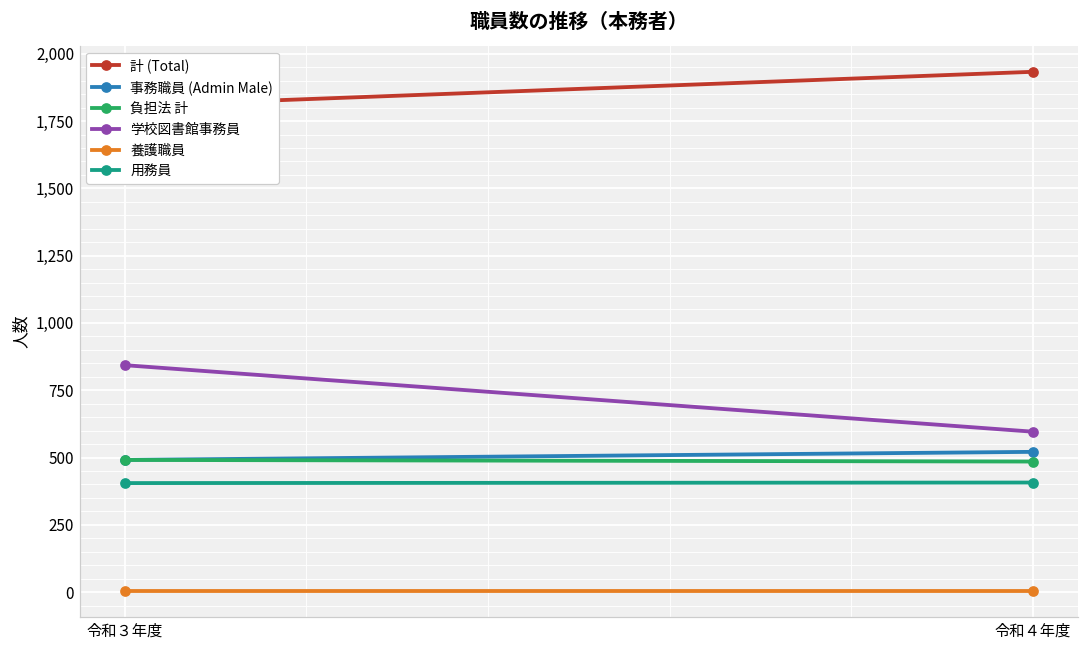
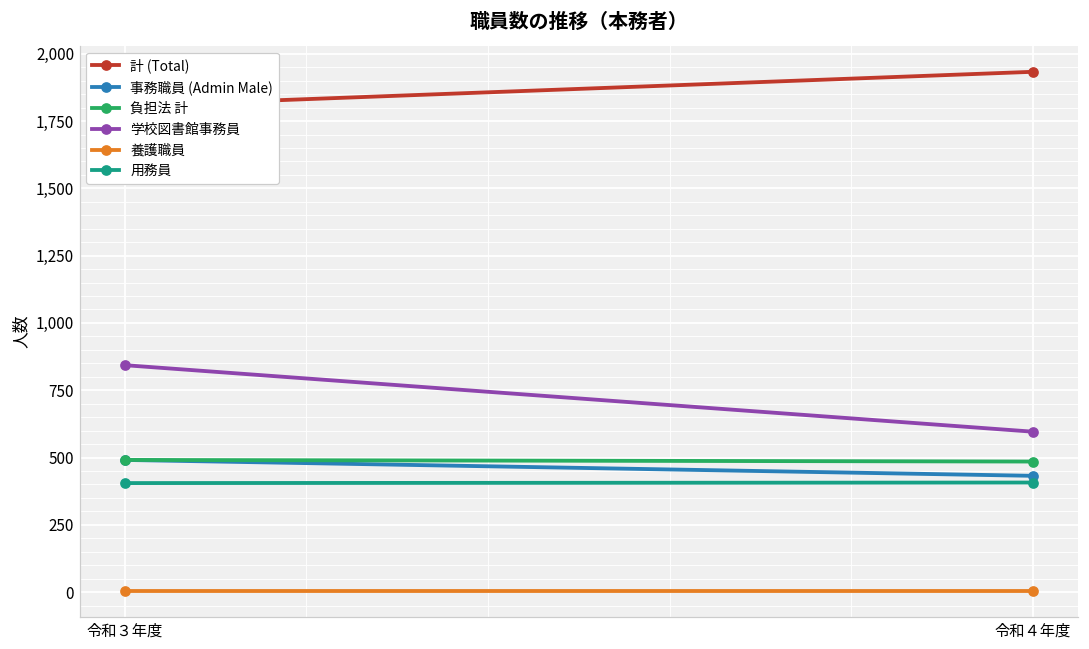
事務職員 (Admin Male), 令和４年度: 520 -> 430
